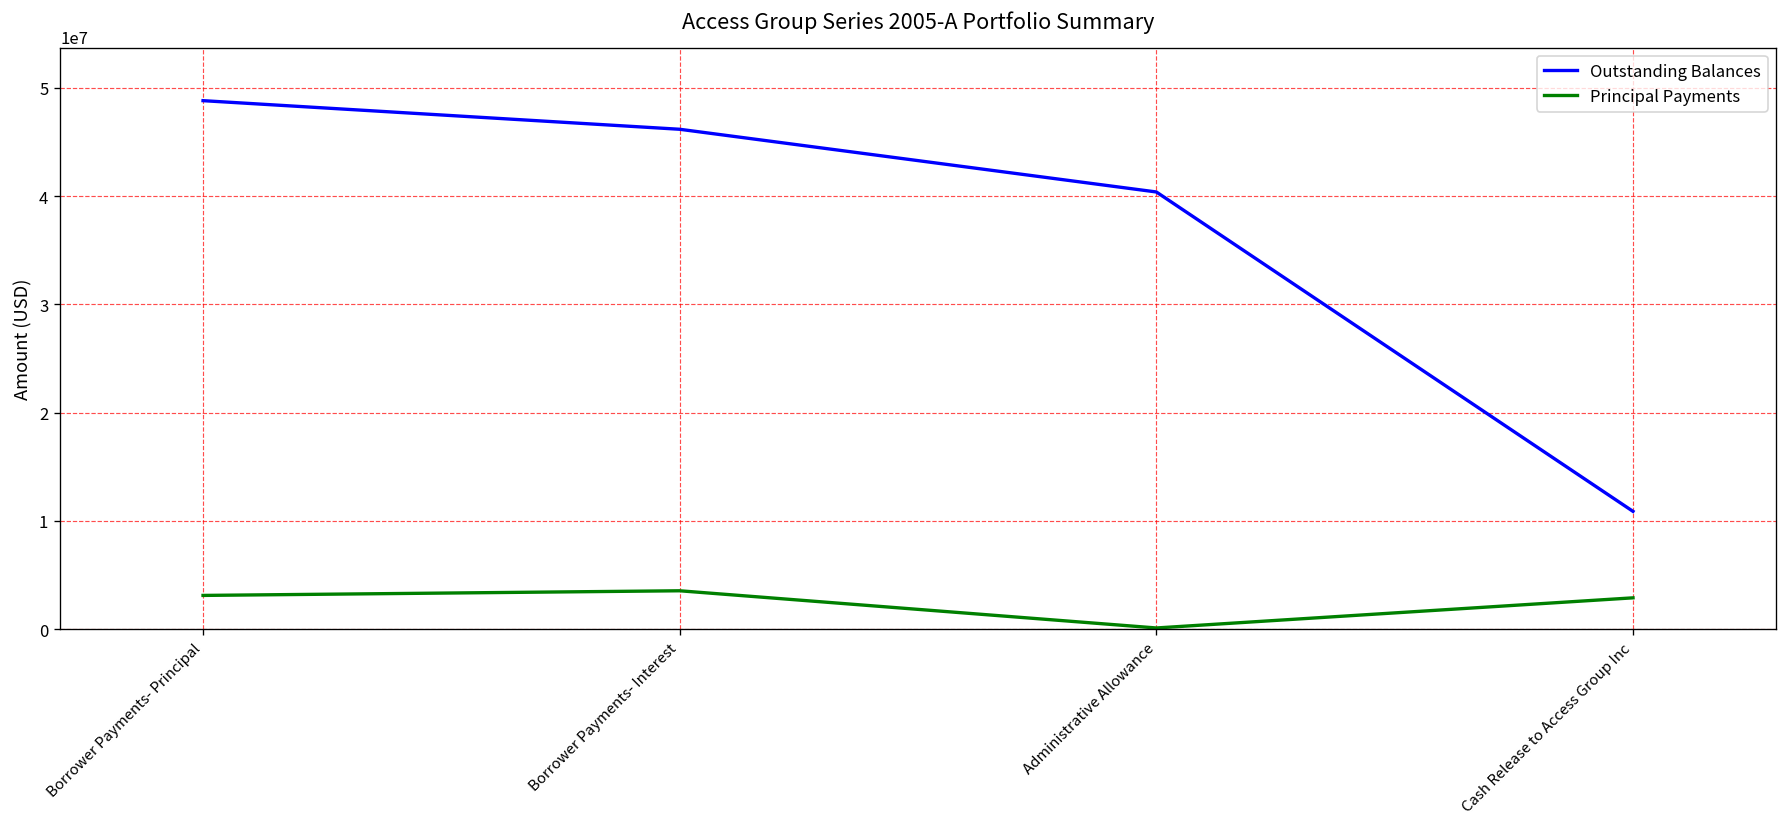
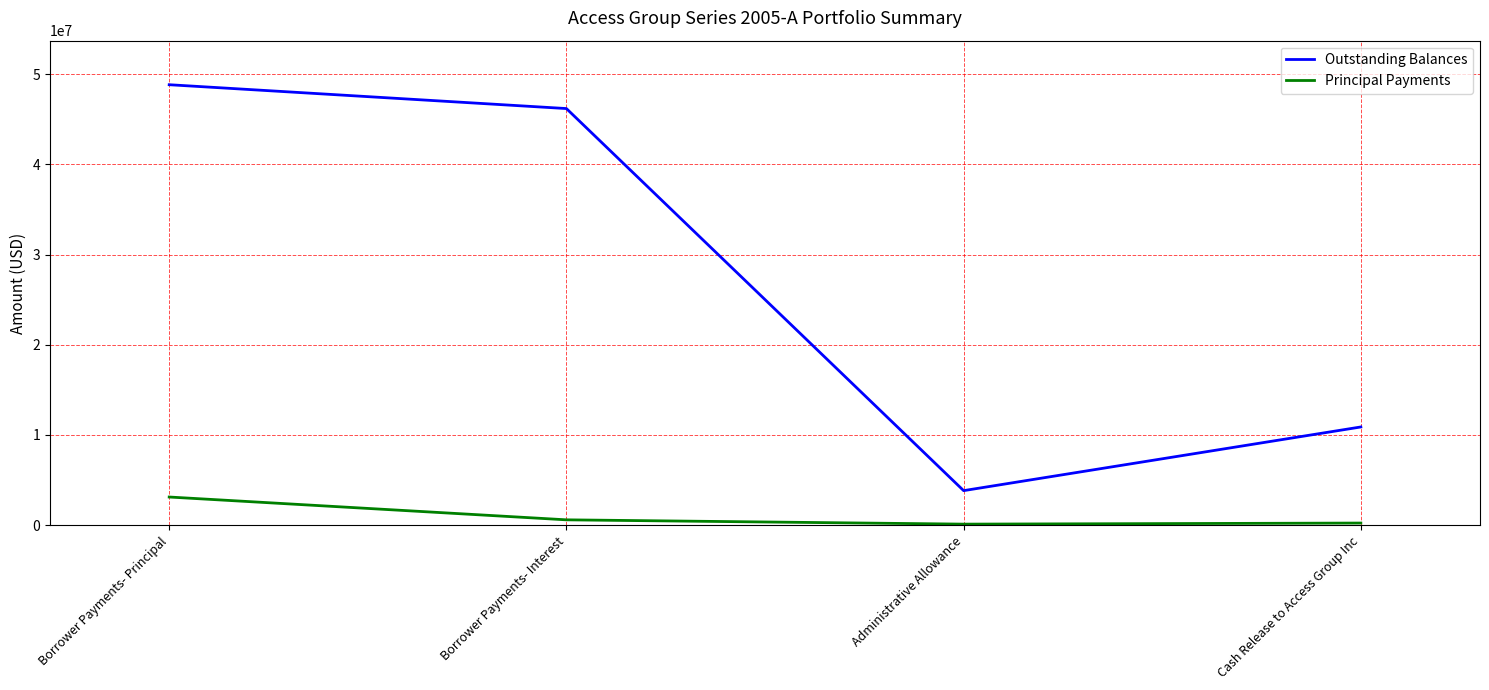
Principal Payments, Borrower Payments- Interest: 4000000 -> 1000000
Outstanding Balances, Administrative Allowance: 40000000 -> 4000000
Principal Payments, Cash Release to Access Group Inc: 3000000 -> 0
